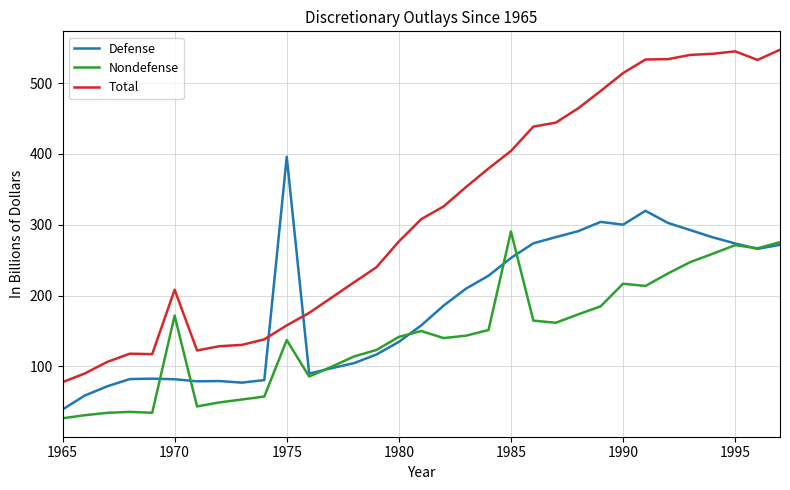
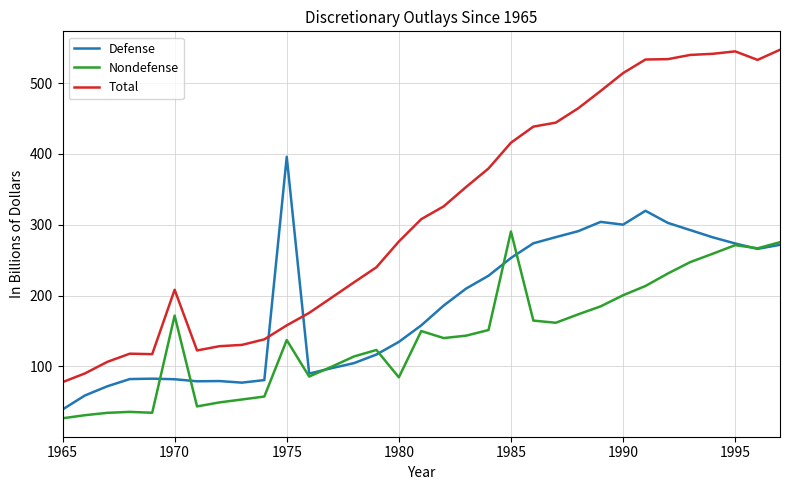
Nondefense, 1980: 140 -> 80
Total, 1985: 400 -> 420
Nondefense, 1990: 220 -> 200
